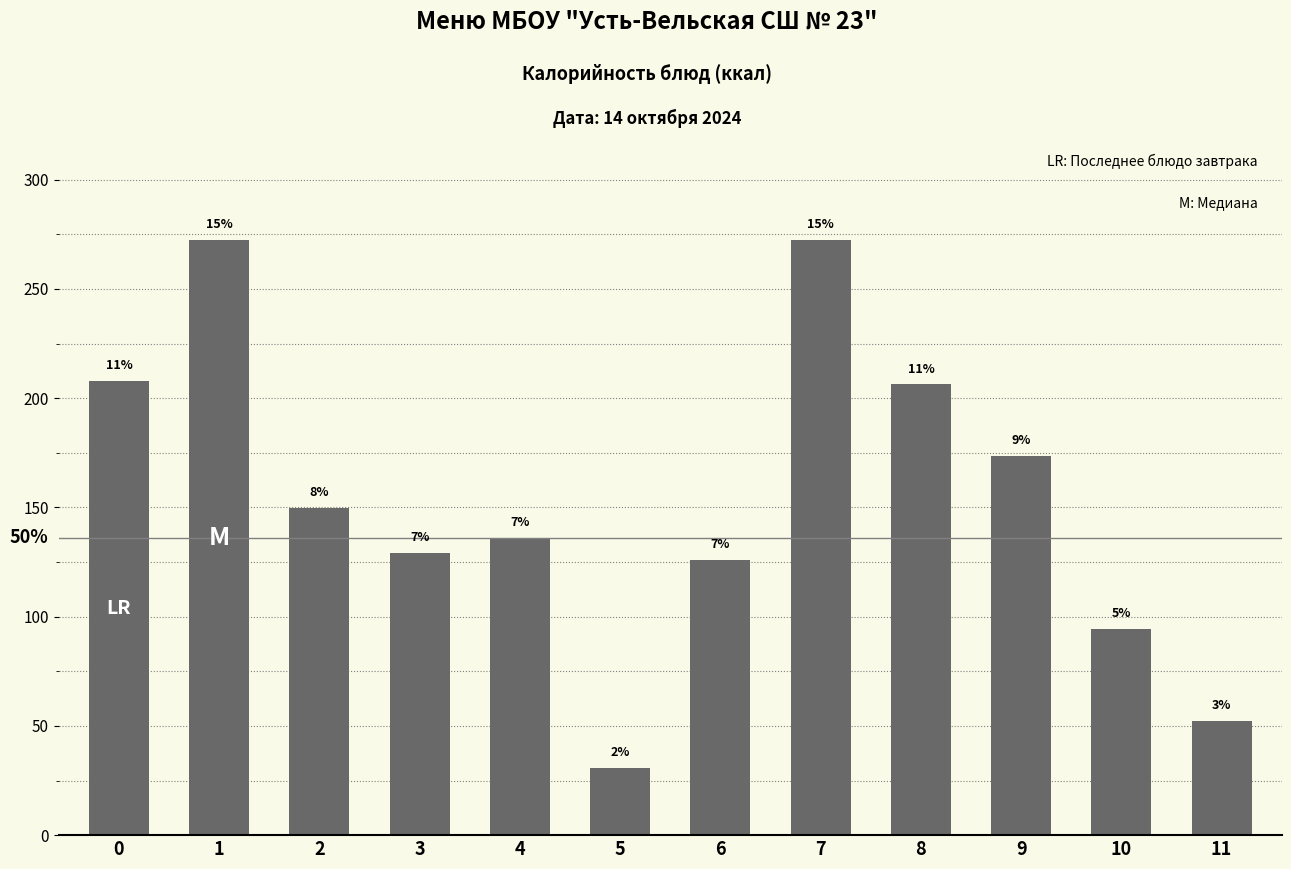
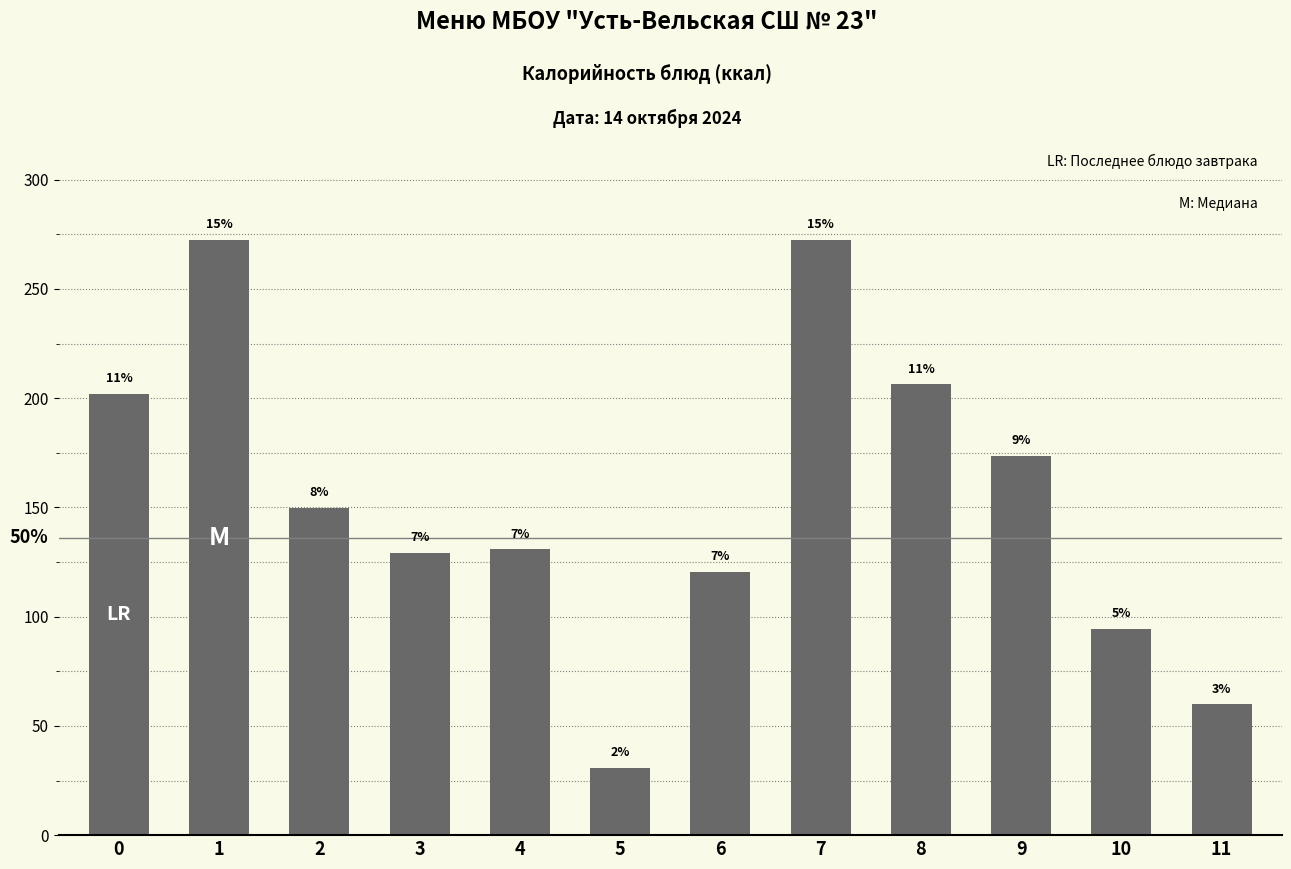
0: 208 -> 202
4: 136 -> 131
6: 126 -> 121
11: 52 -> 60
